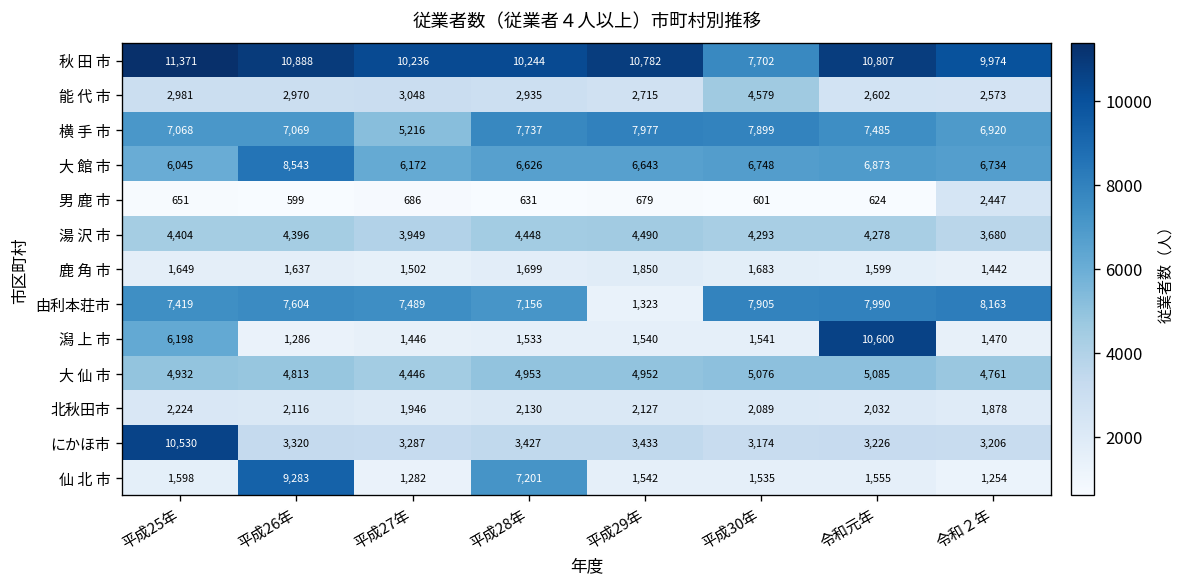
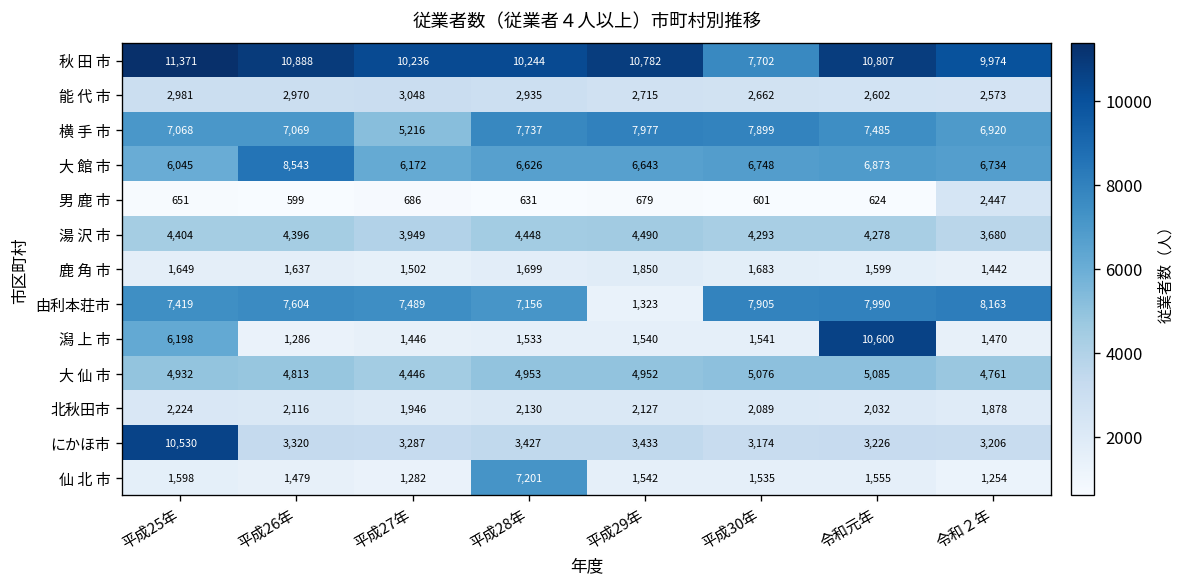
能 代 市, 平成30年: 4,579 -> 2,662
仙 北 市, 平成26年: 9,283 -> 1,479
